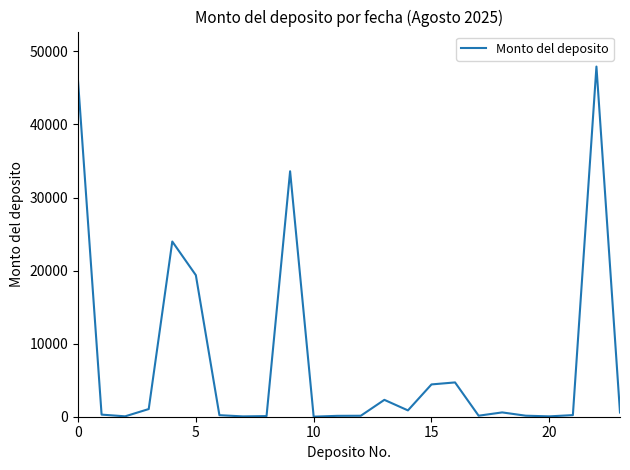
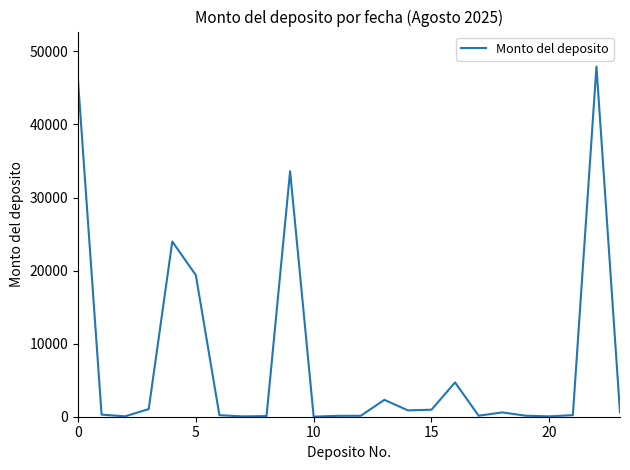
15: 4000 -> 1000
